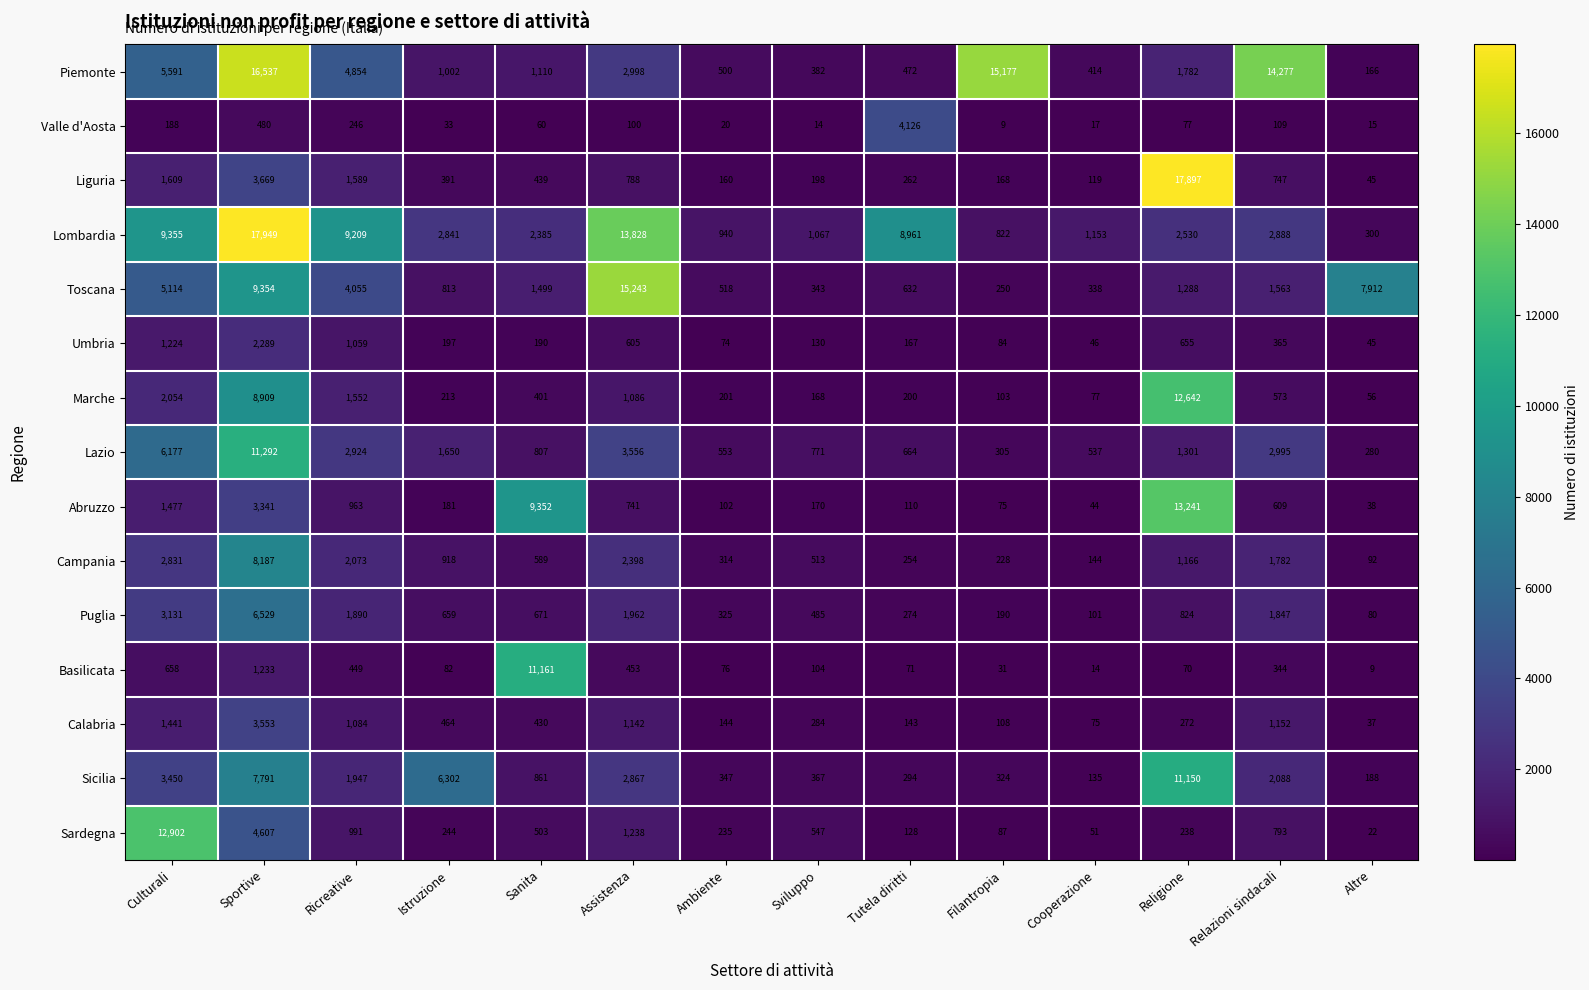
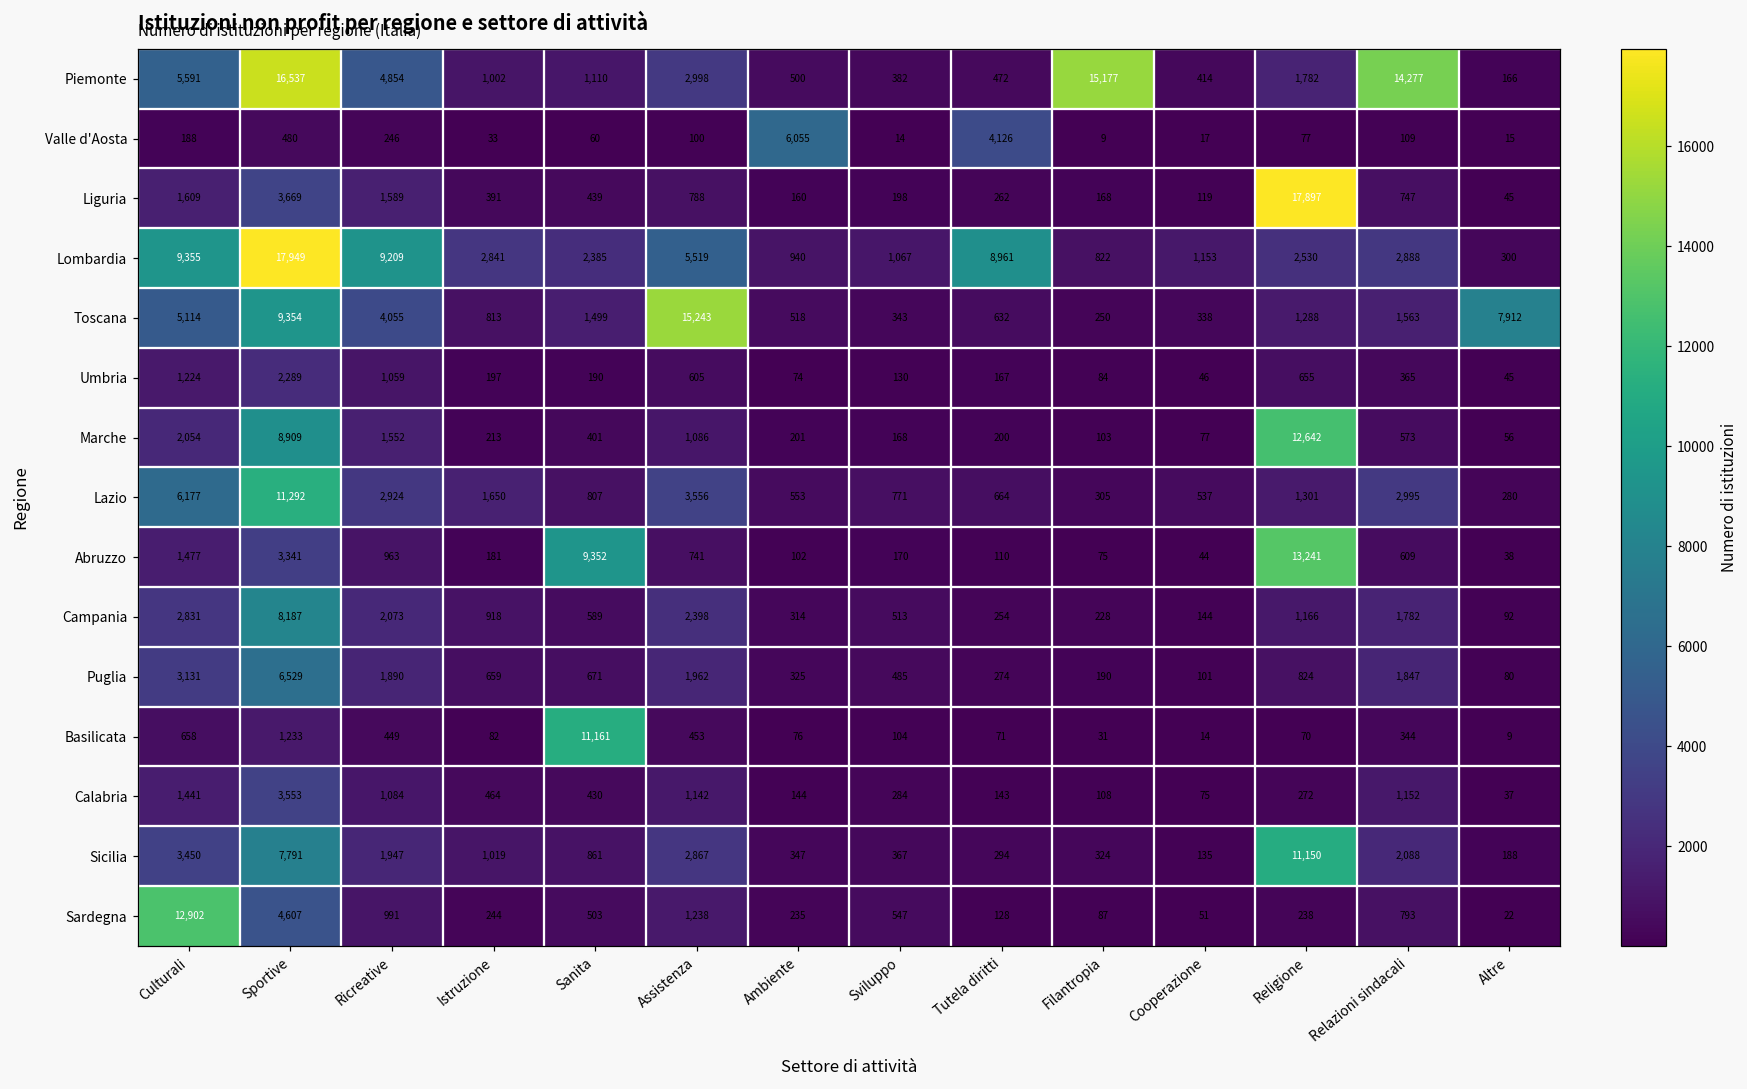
Valle d'Aosta, Ambiente: 20 -> 6,055
Lombardia, Assistenza: 13,828 -> 5,519
Sicilia, Istruzione: 6,302 -> 1,019
